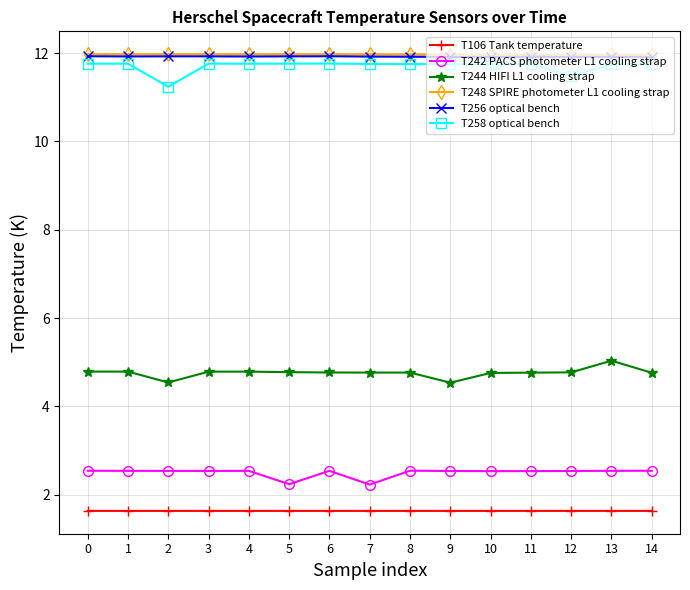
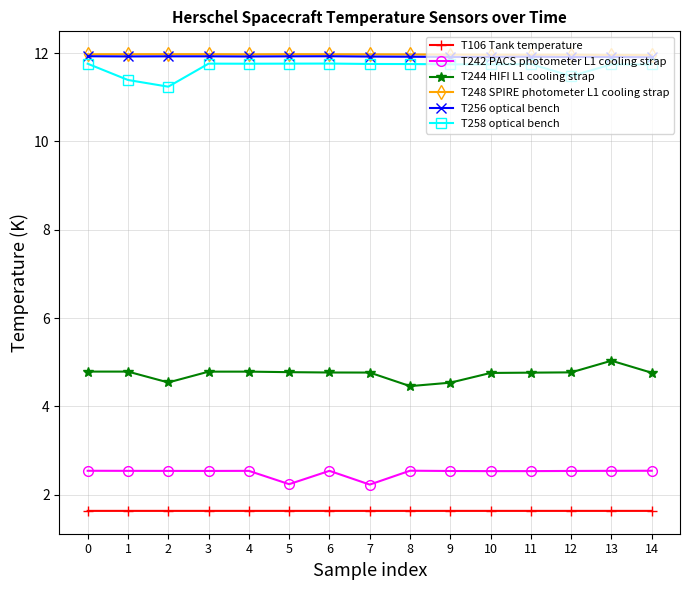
T258 optical bench, 1: 11.8 -> 11.4
T244 HIFI L1 cooling strap, 8: 4.8 -> 4.5
